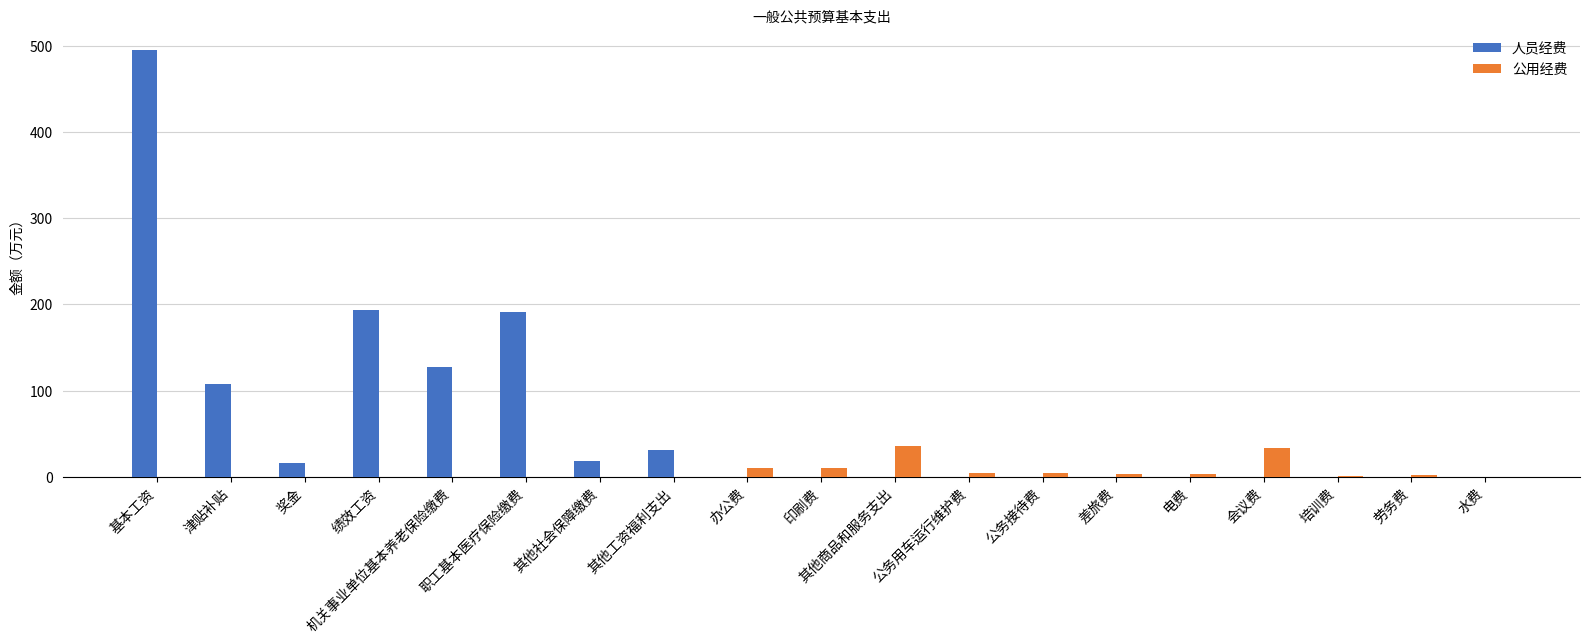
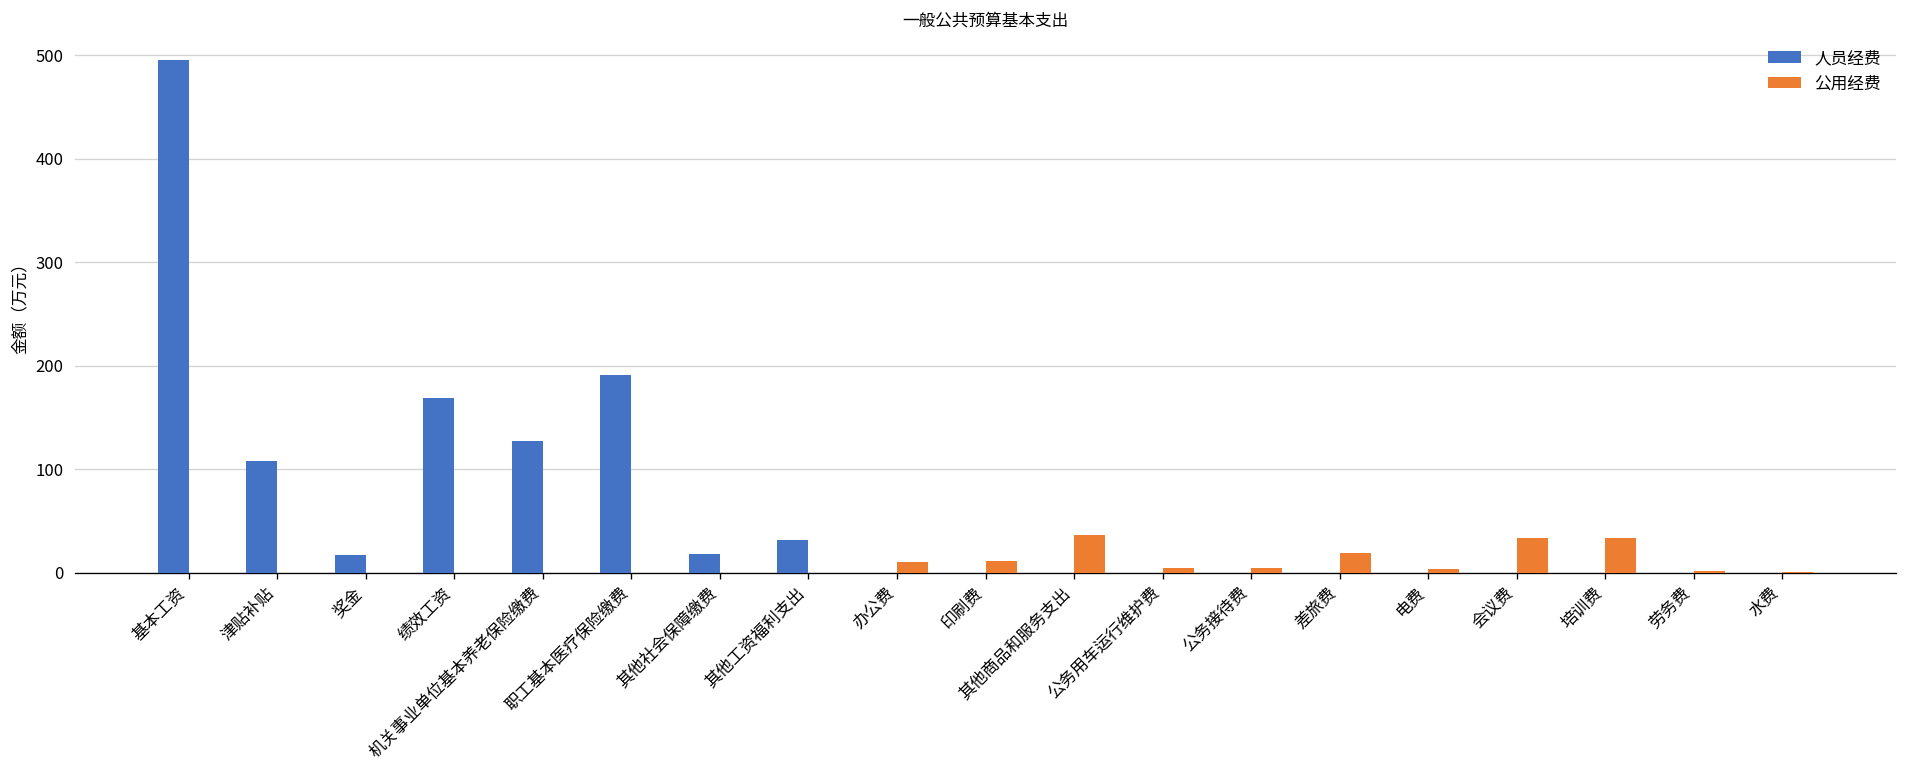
人员经费, 绩效工资: 190 -> 170
公用经费, 差旅费: 0 -> 20
公用经费, 培训费: 0 -> 30
